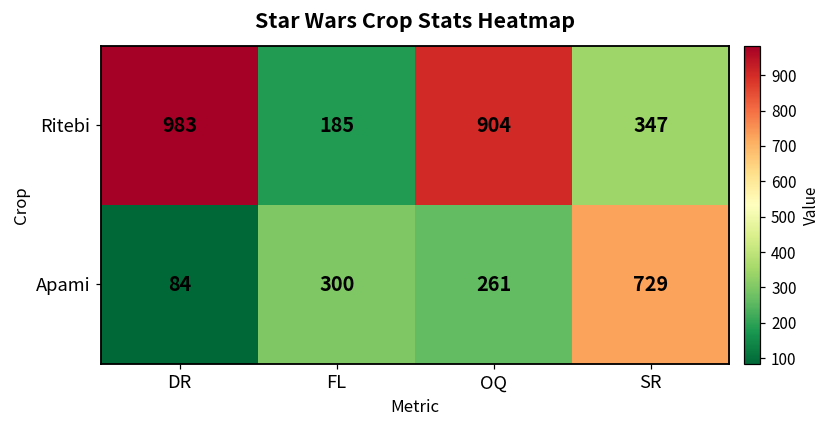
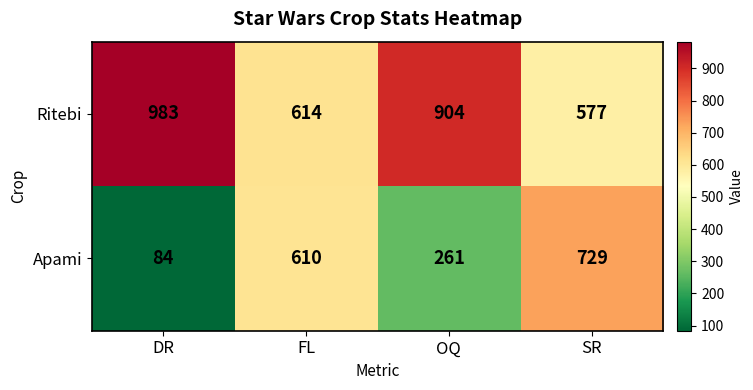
Ritebi, FL: 185 -> 614
Ritebi, SR: 347 -> 577
Apami, FL: 300 -> 610
